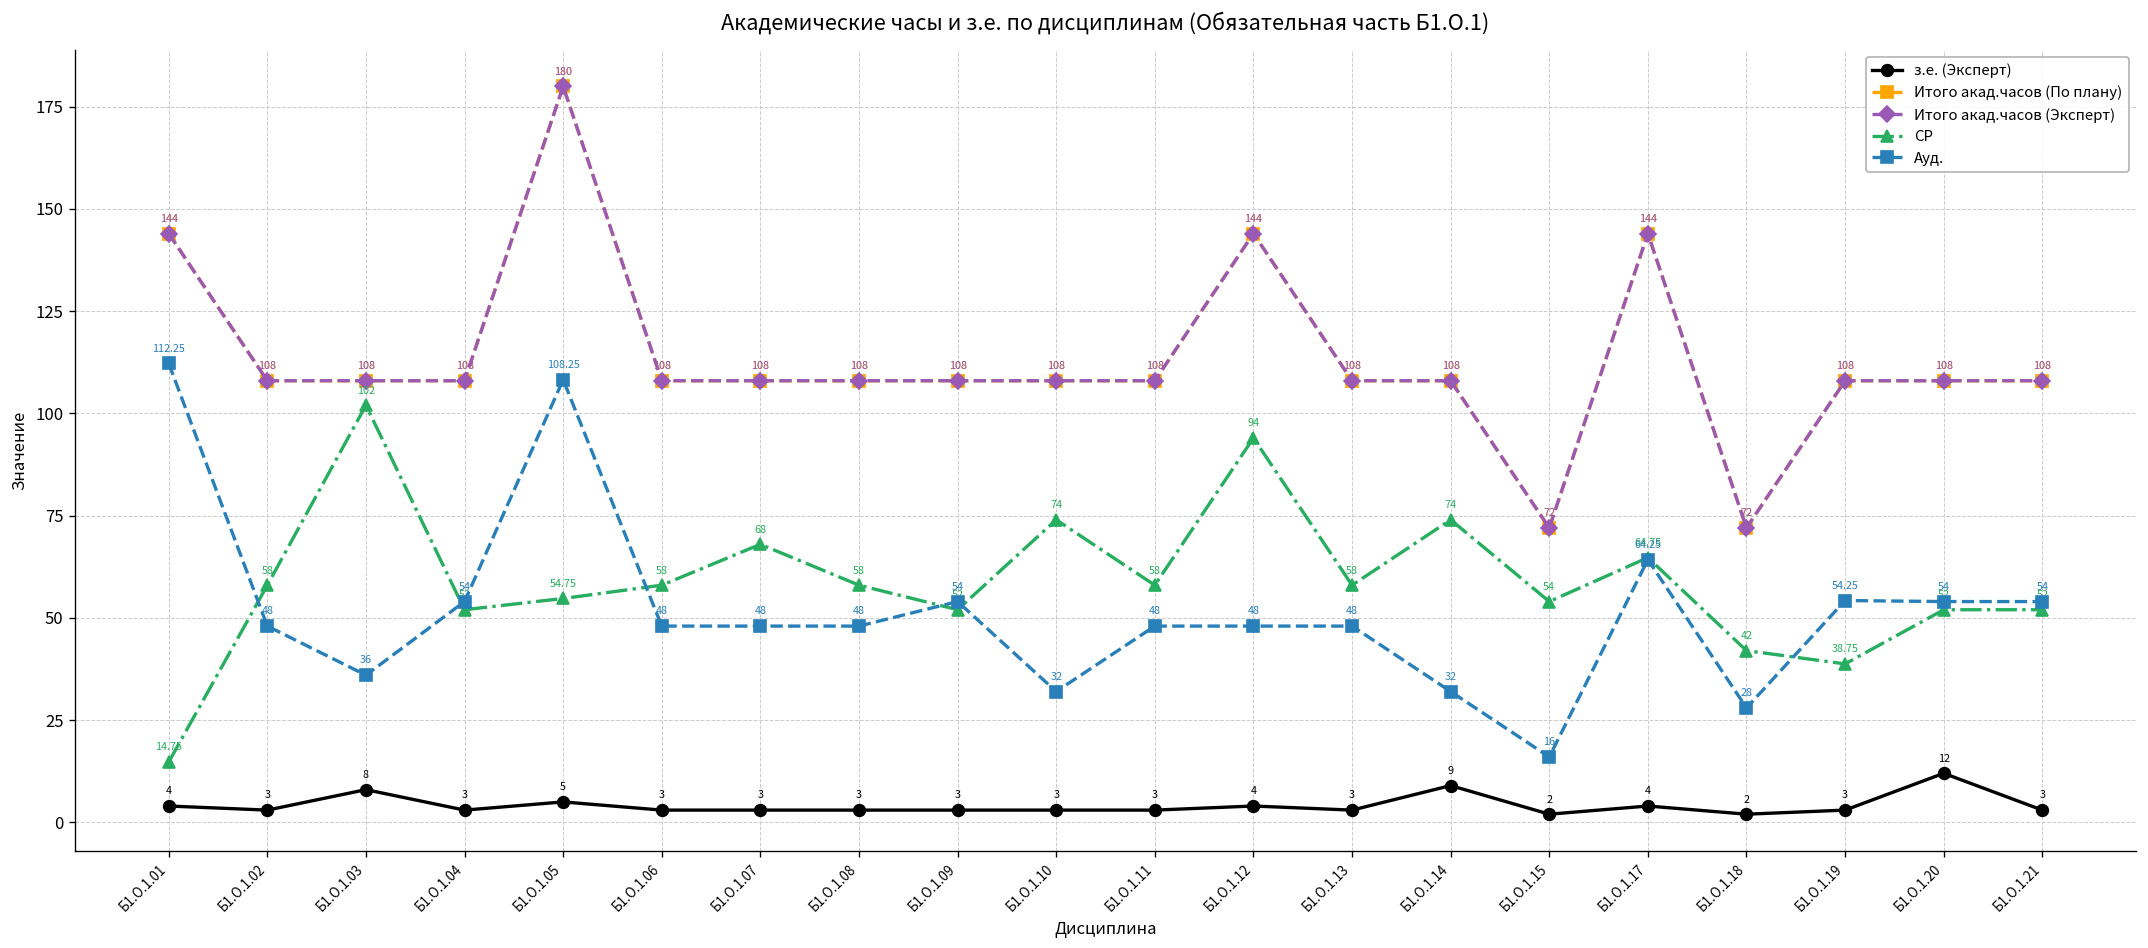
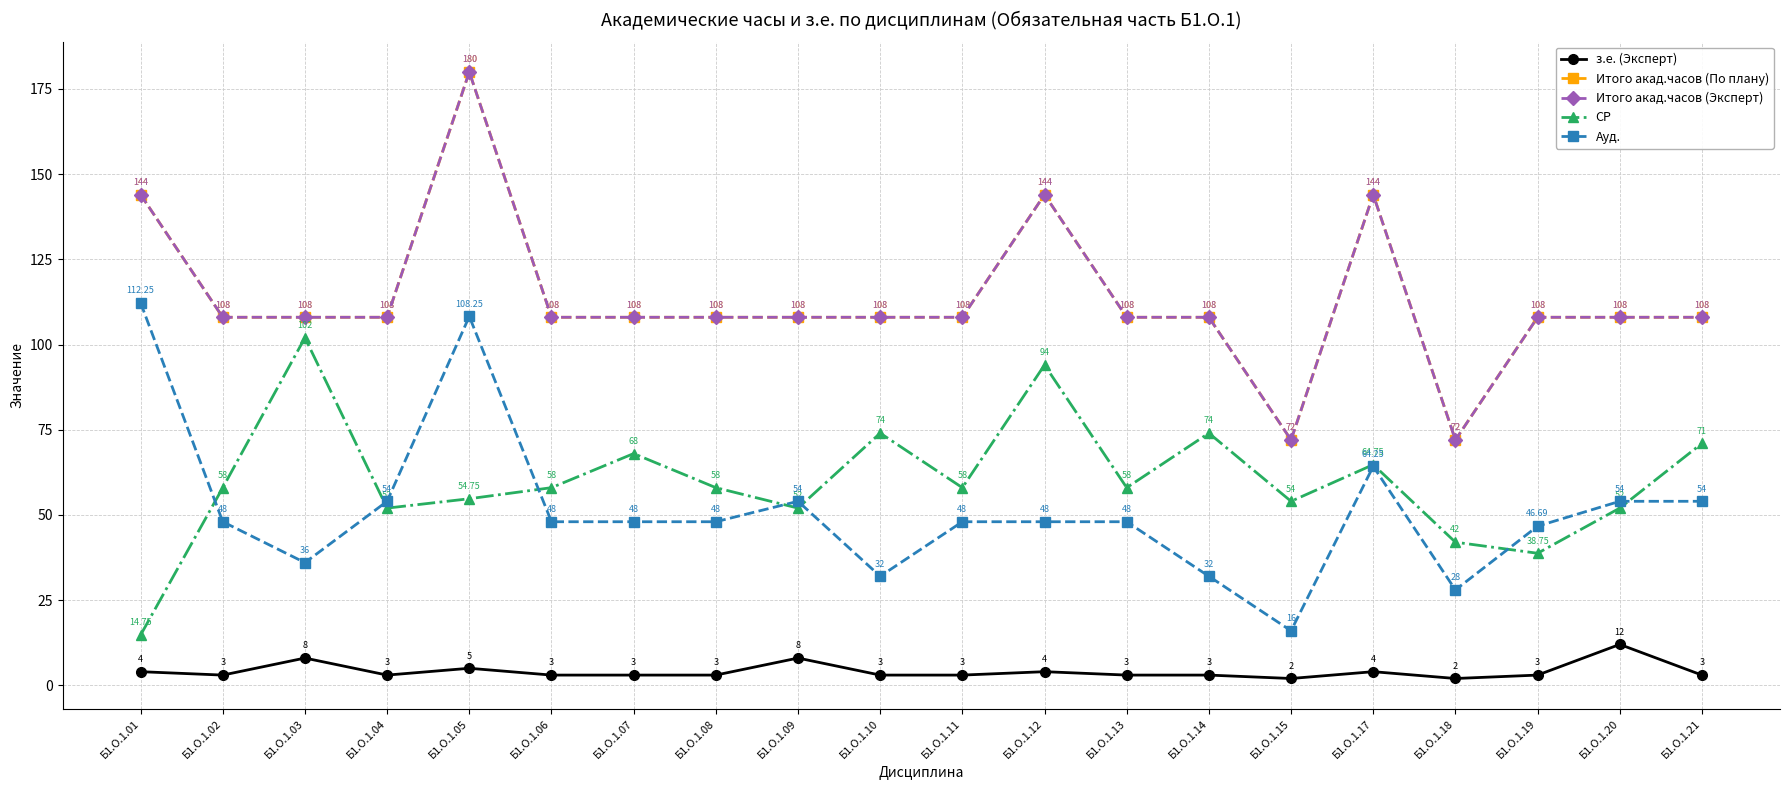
з.е. (Эксперт), Б1.О.1.09: 3 -> 8
з.е. (Эксперт), Б1.О.1.14: 9 -> 3
Ауд., Б1.О.1.19: 54.25 -> 46.69
СР, Б1.О.1.21: 52 -> 71
